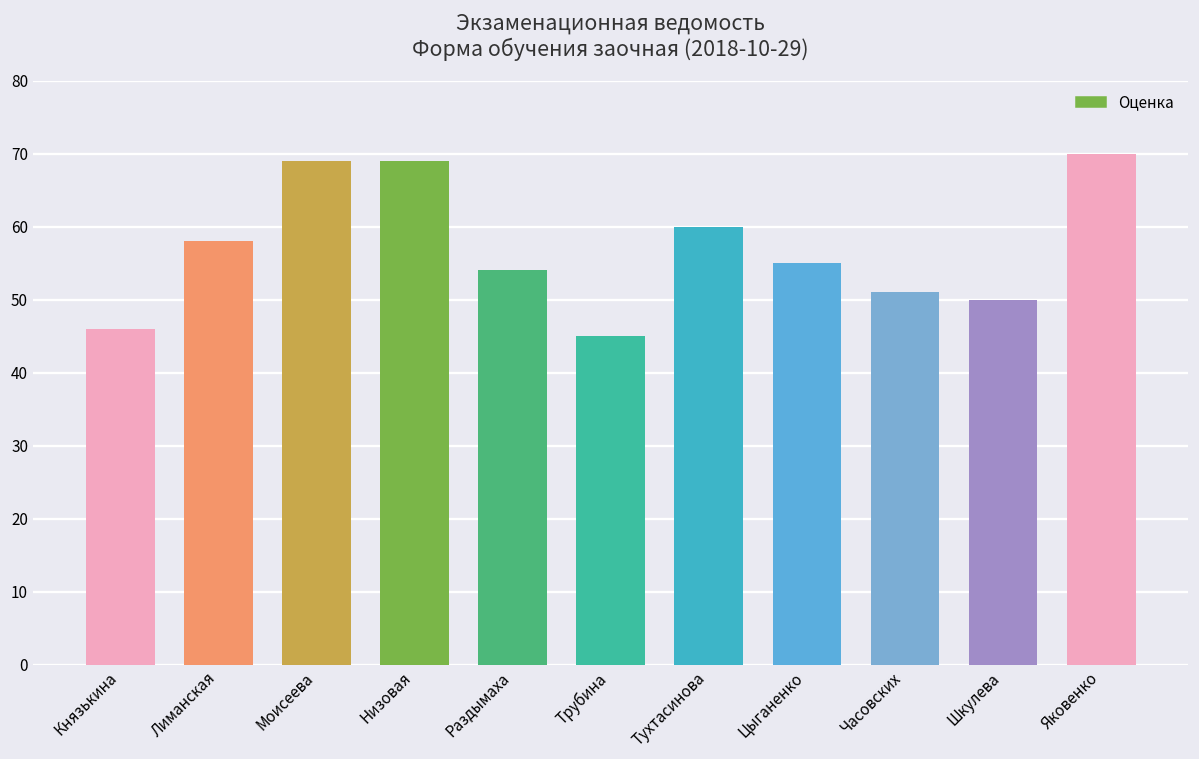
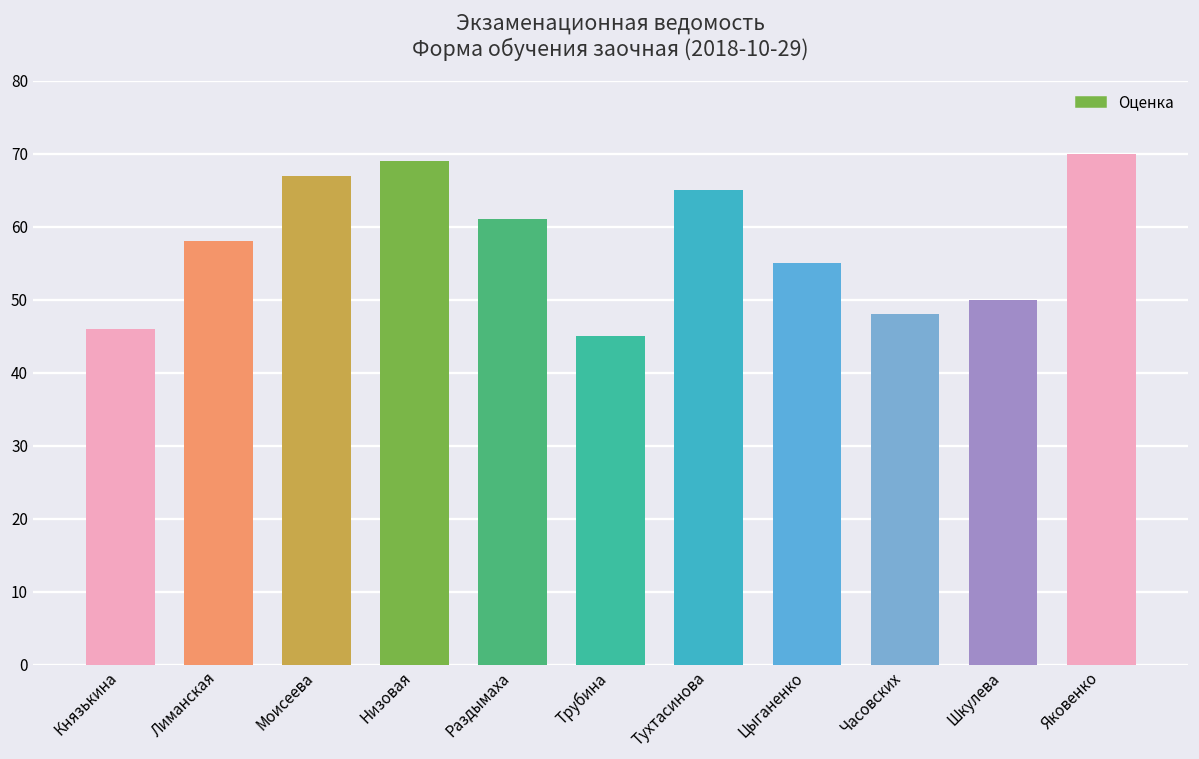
Моисеева: 69 -> 67
Раздымаха: 54 -> 61
Тухтасинова: 60 -> 65
Часовских: 51 -> 48
